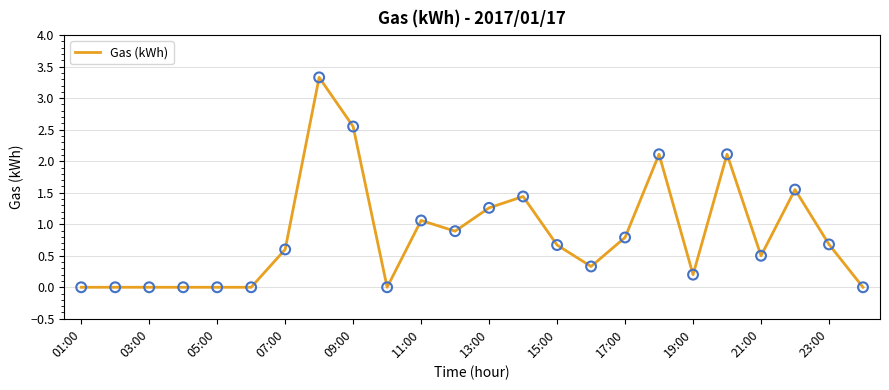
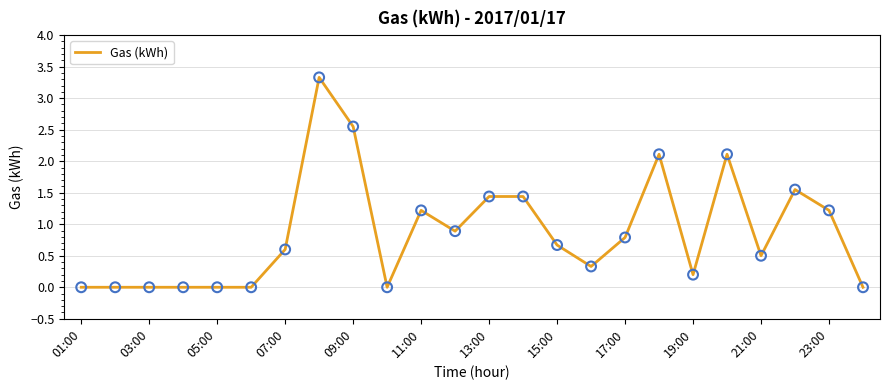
11:00: 1.1 -> 1.2
13:00: 1.3 -> 1.4
23:00: 0.7 -> 1.2
